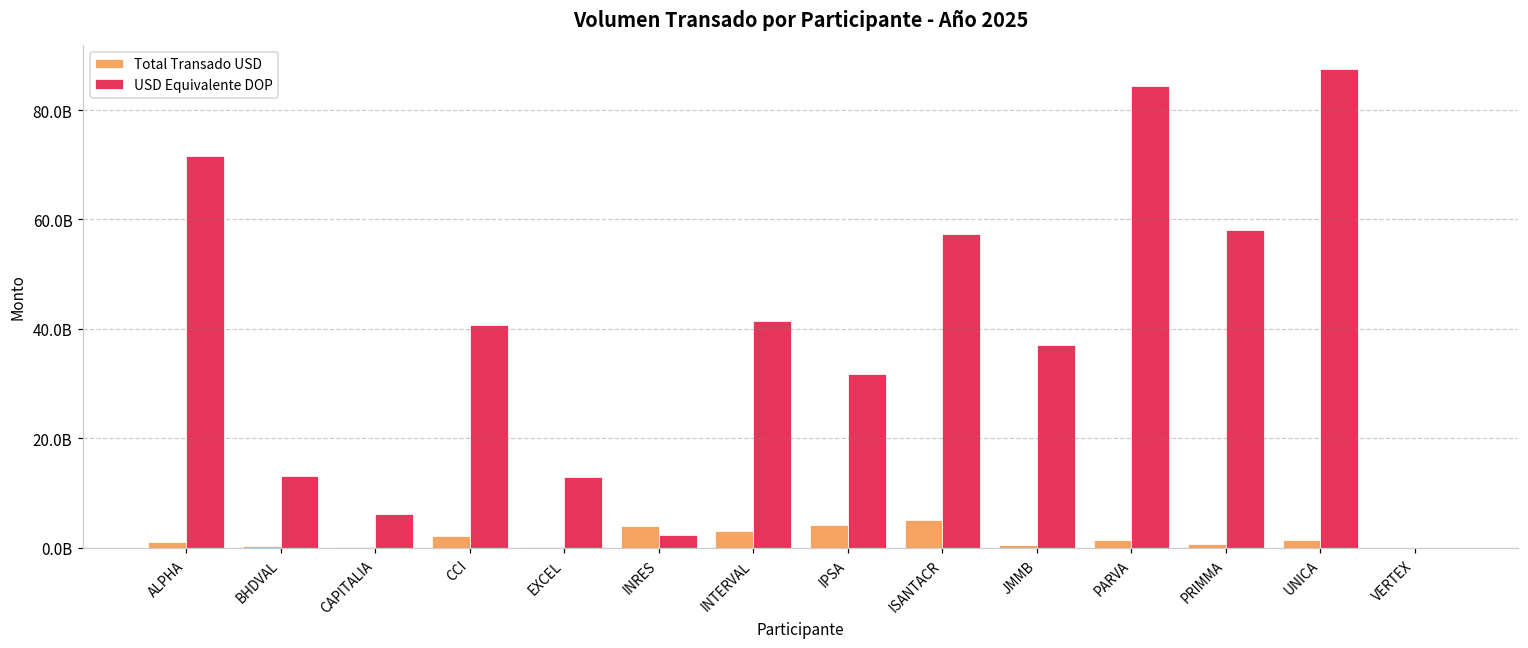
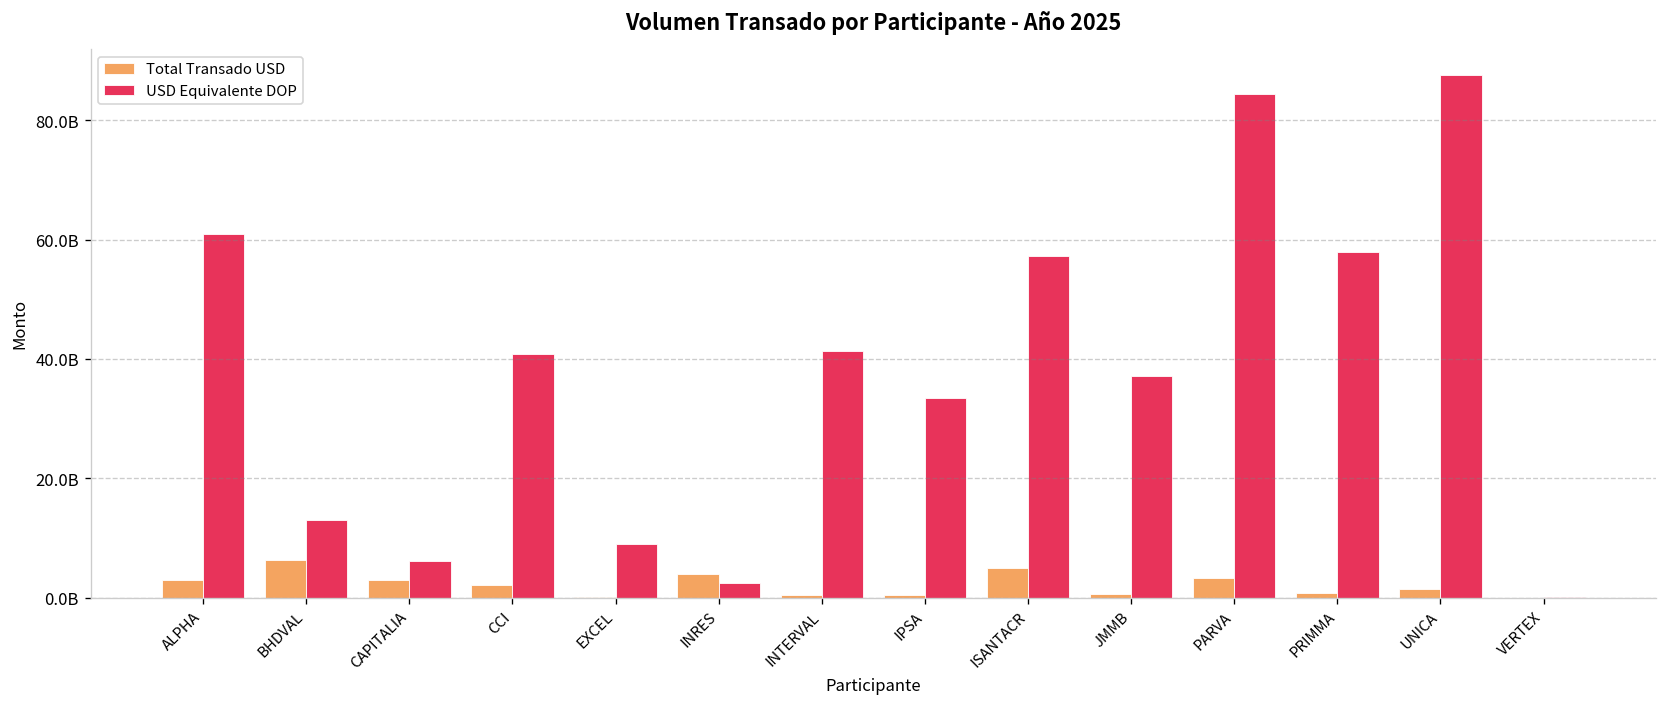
Total Transado USD, ALPHA: 1000000000 -> 3000000000
USD Equivalente DOP, ALPHA: 72000000000 -> 61000000000
Total Transado USD, BHDVAL: 0 -> 6000000000
Total Transado USD, CAPITALIA: 0 -> 3000000000
USD Equivalente DOP, EXCEL: 13000000000 -> 9000000000
Total Transado USD, INTERVAL: 3000000000 -> 0
Total Transado USD, IPSA: 4000000000 -> 1000000000
USD Equivalente DOP, IPSA: 32000000000 -> 33000000000
Total Transado USD, PARVA: 1000000000 -> 3000000000
